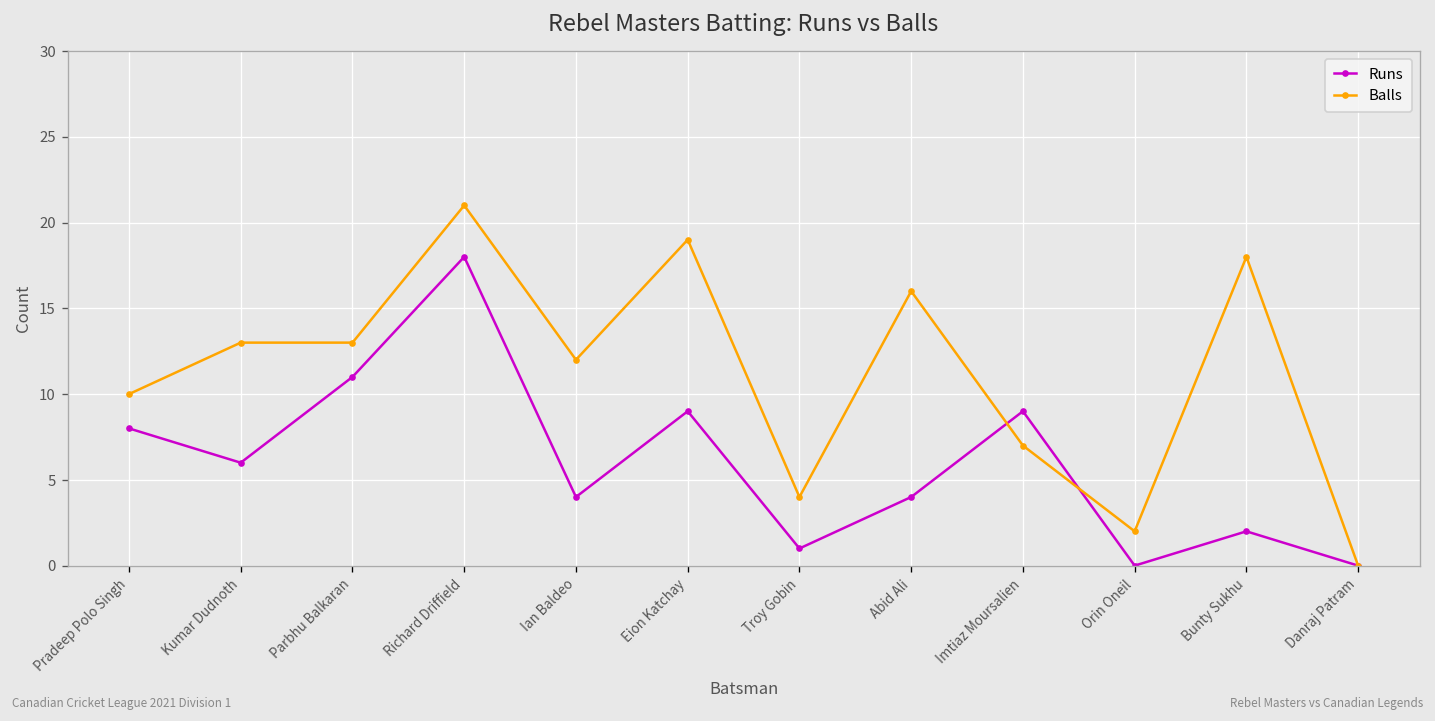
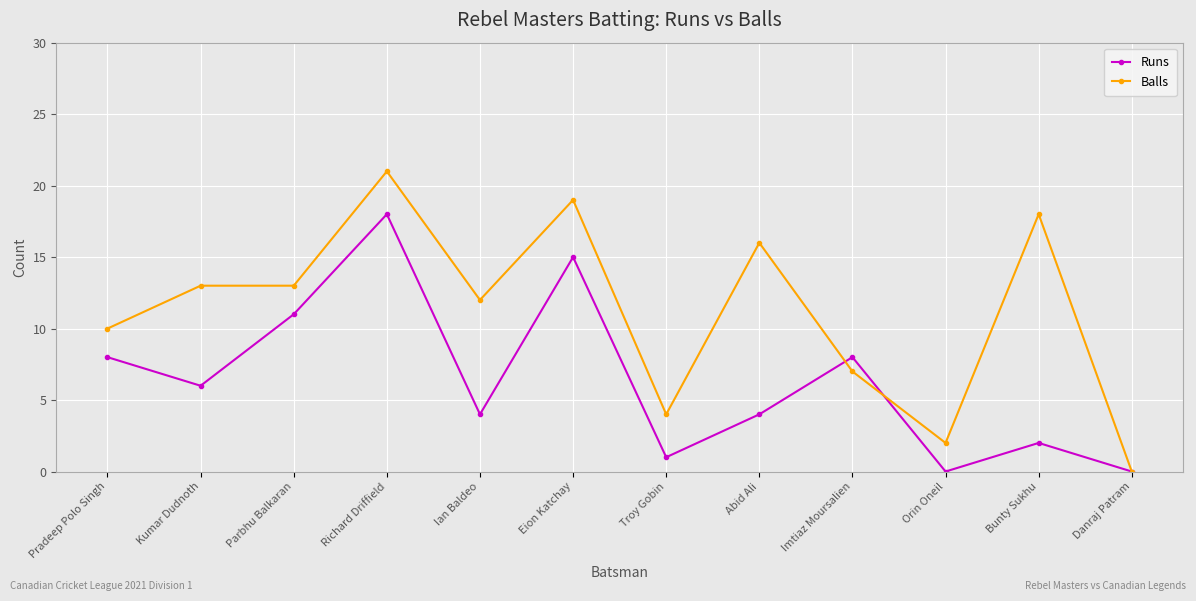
Runs, Eion Katchay: 9 -> 15
Runs, Imtiaz Moursalien: 9 -> 8
